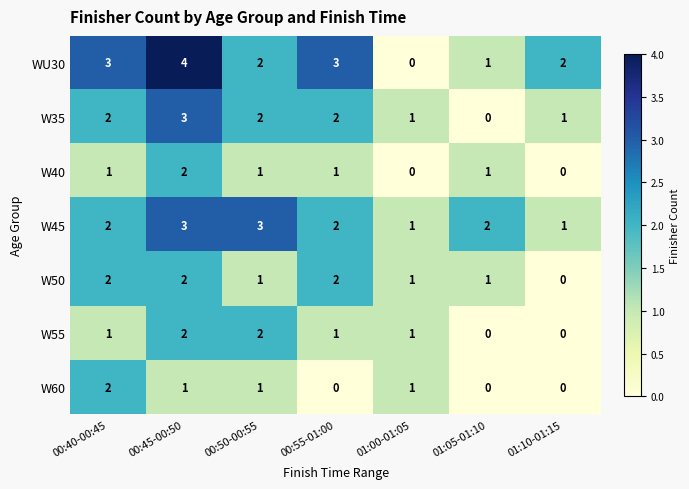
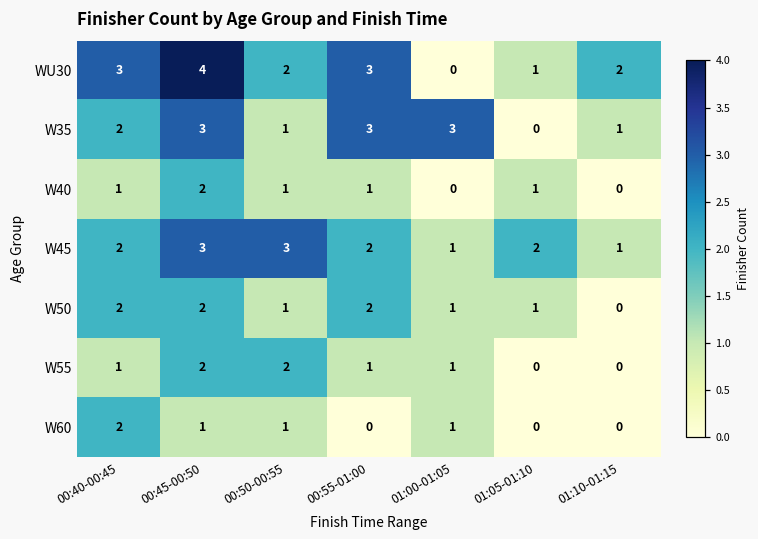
W35, 00:50-00:55: 2 -> 1
W35, 00:55-01:00: 2 -> 3
W35, 01:00-01:05: 1 -> 3
